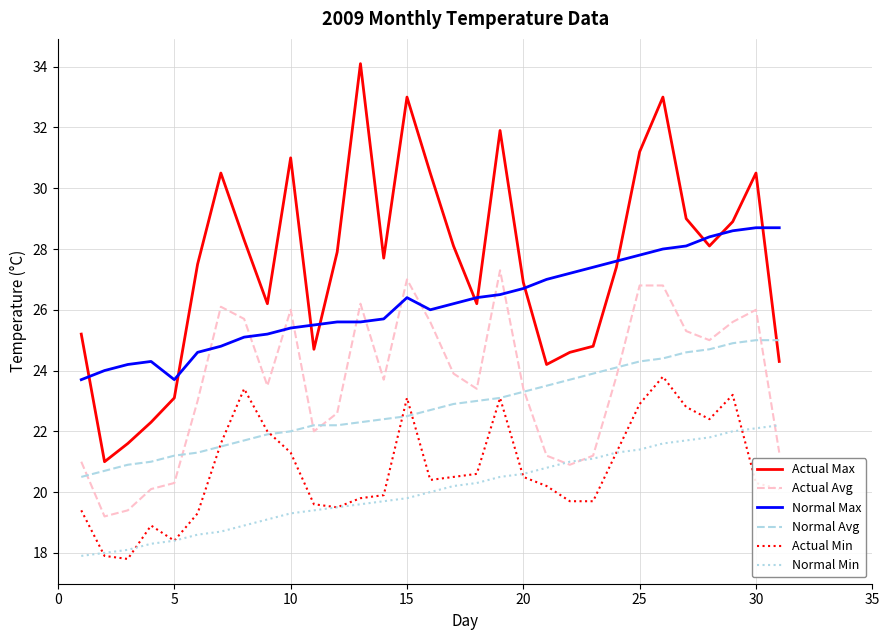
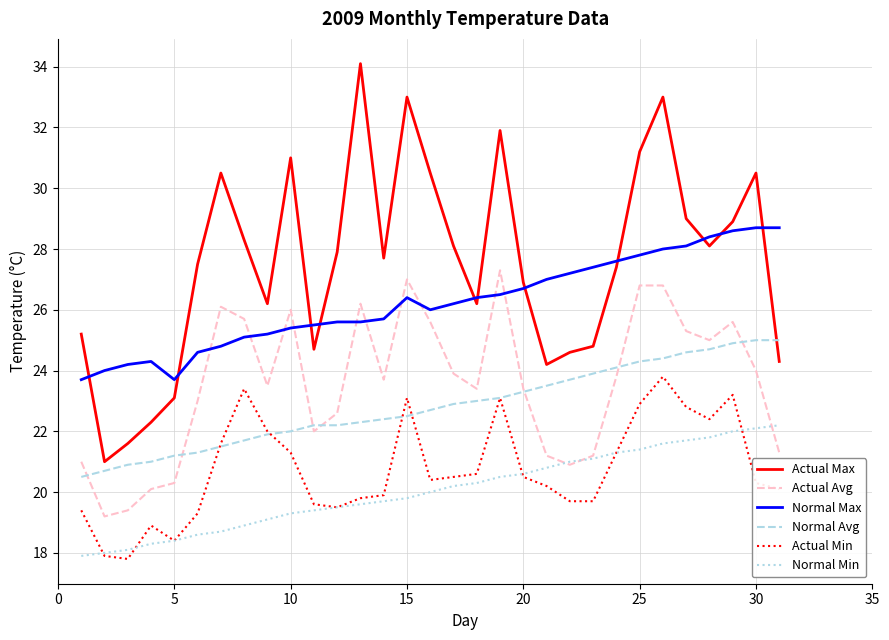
Actual Avg, 30: 26 -> 24
